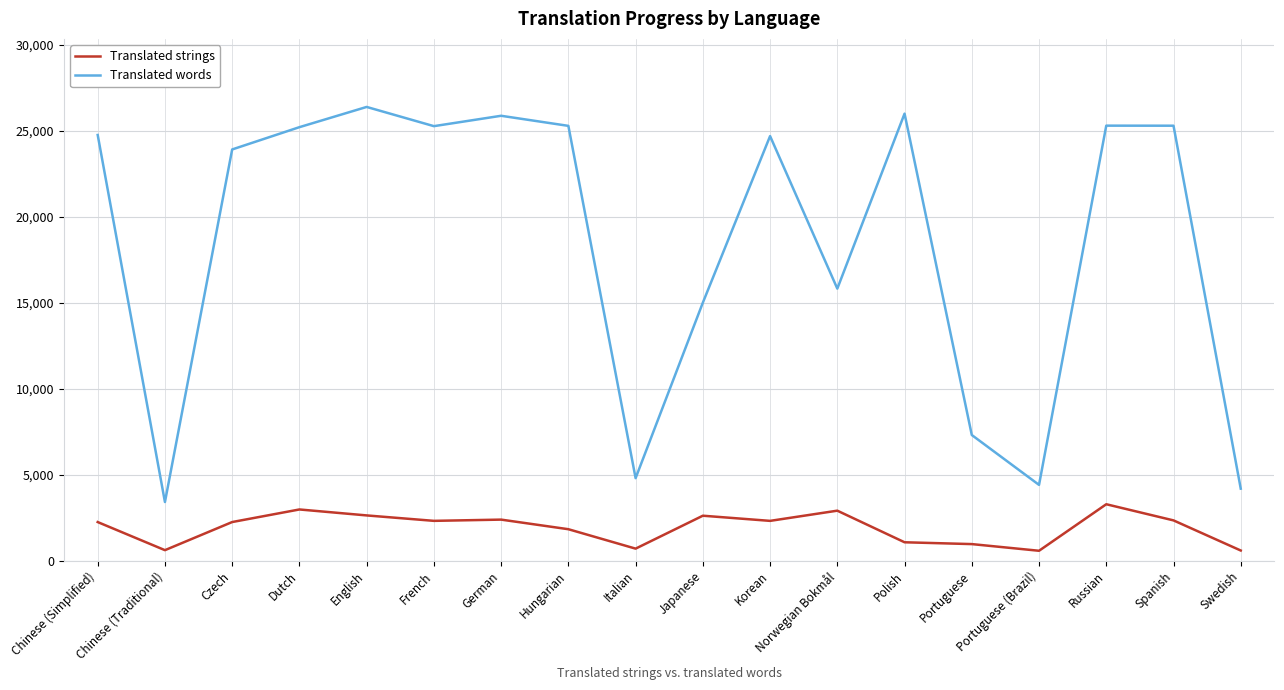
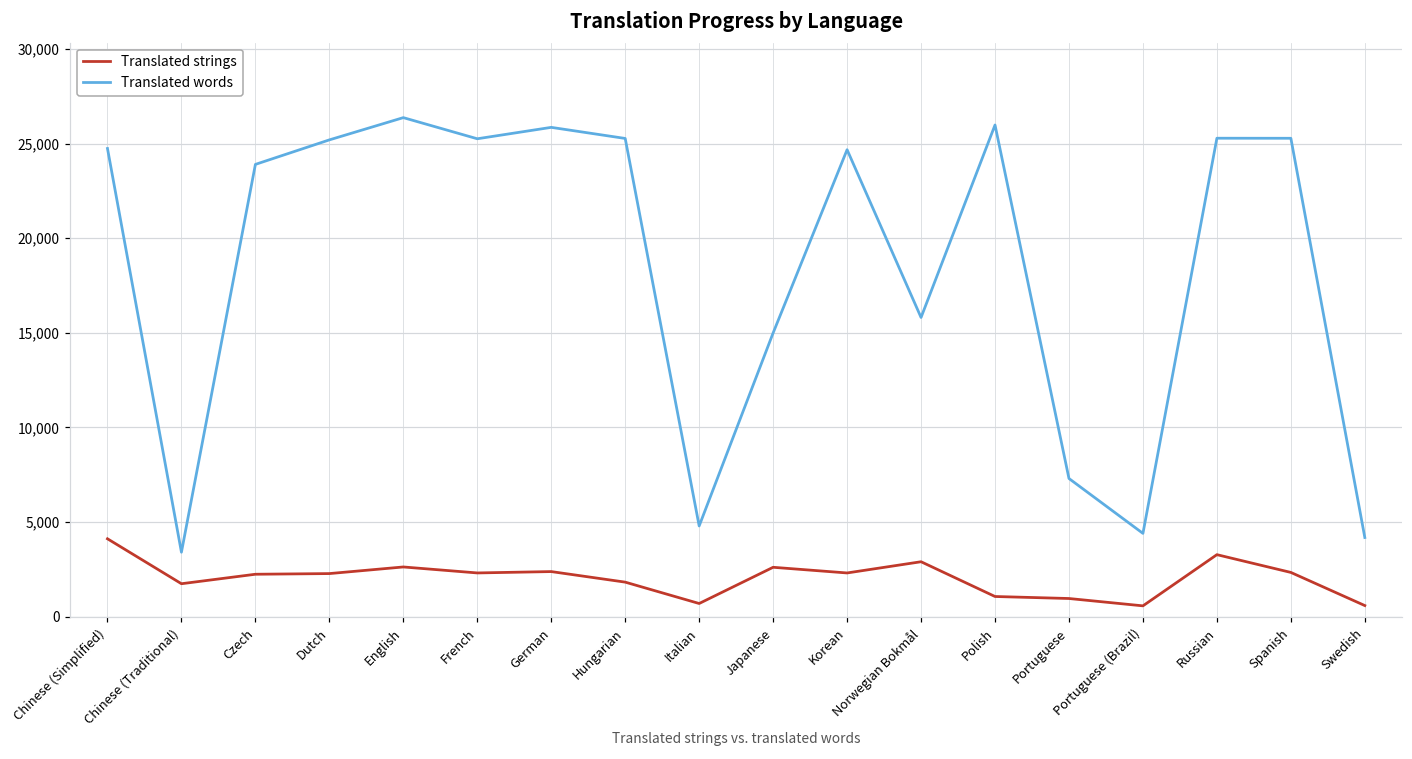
Translated strings, Chinese (Simplified): 2,200 -> 4,100
Translated strings, Chinese (Traditional): 600 -> 1,700
Translated strings, Dutch: 3,000 -> 2,300
